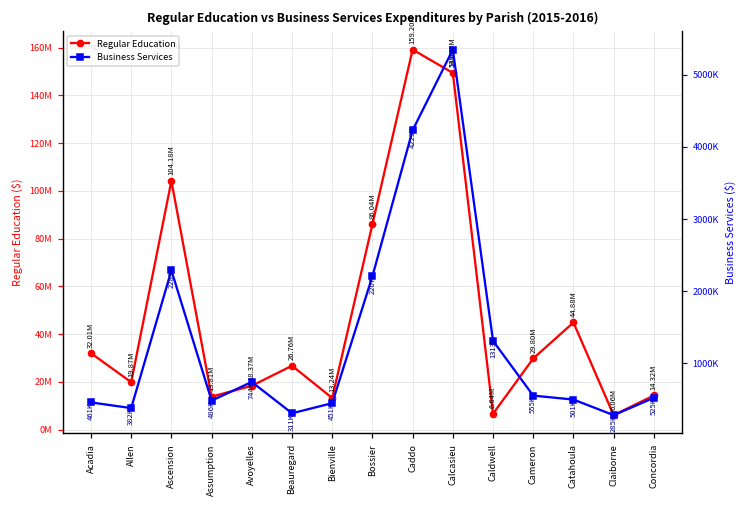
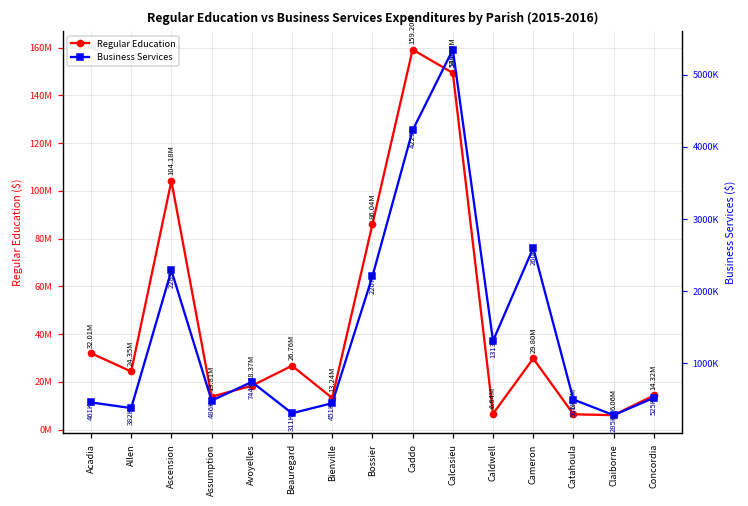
Regular Education, Allen: 19.87M -> 24.35M
Regular Education, Catahoula: 44.88M -> 6.42M
Business Services, Cameron: 555K -> 2600K
